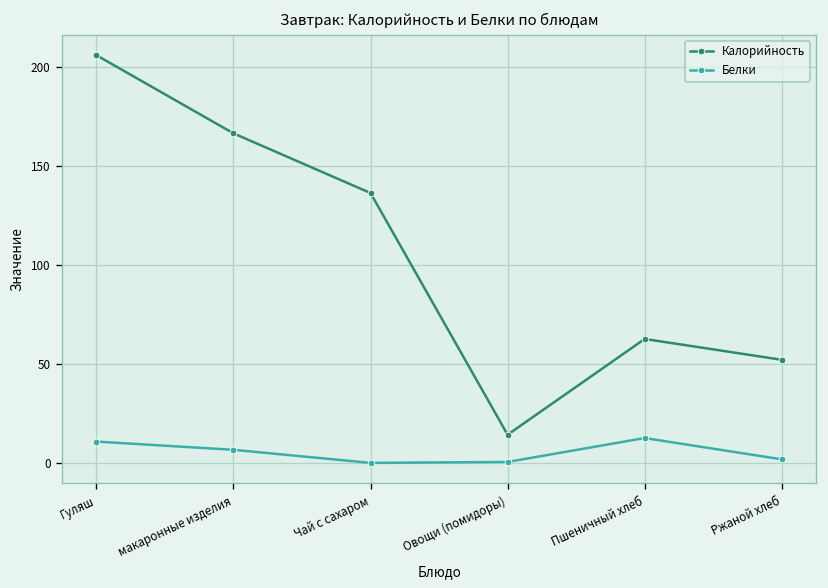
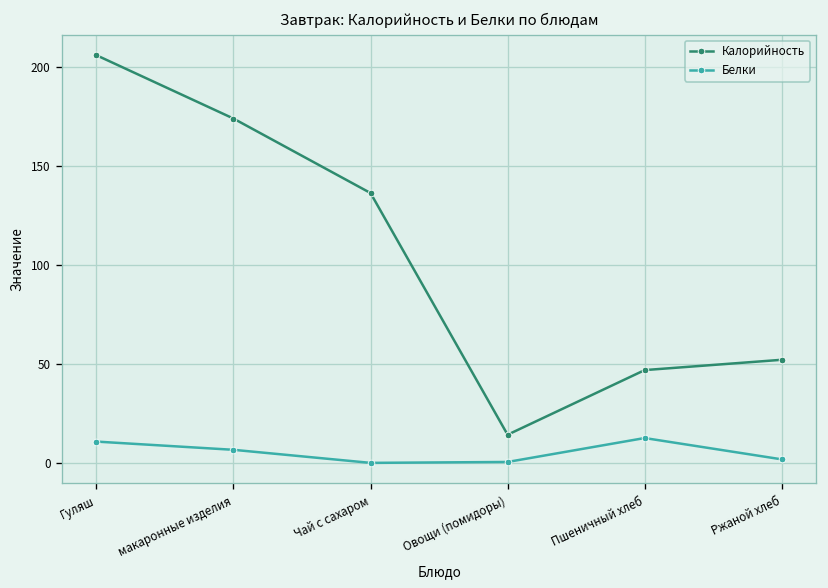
Калорийность, макаронные изделия: 166 -> 174
Калорийность, Пшеничный хлеб: 63 -> 47
